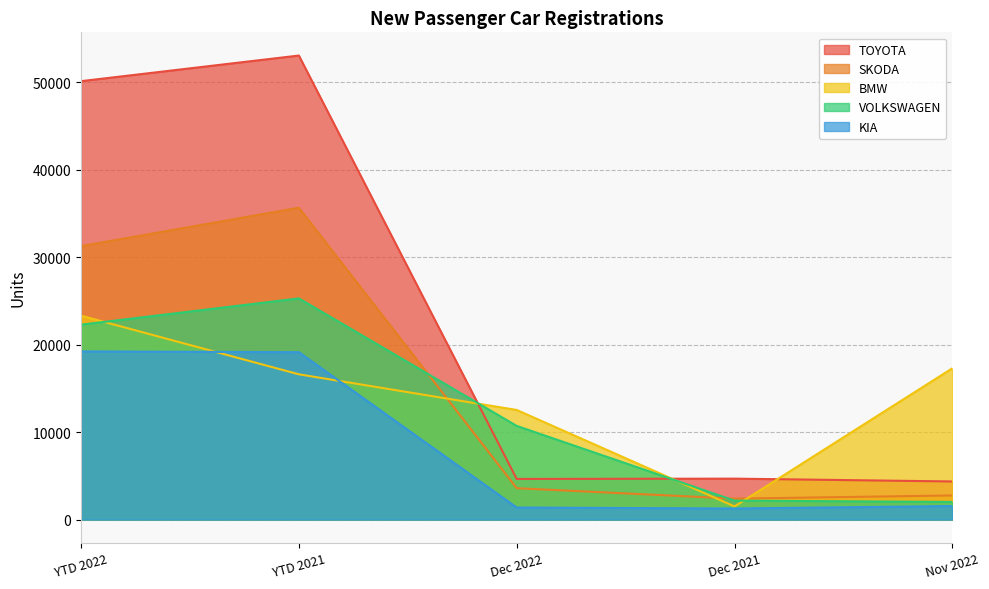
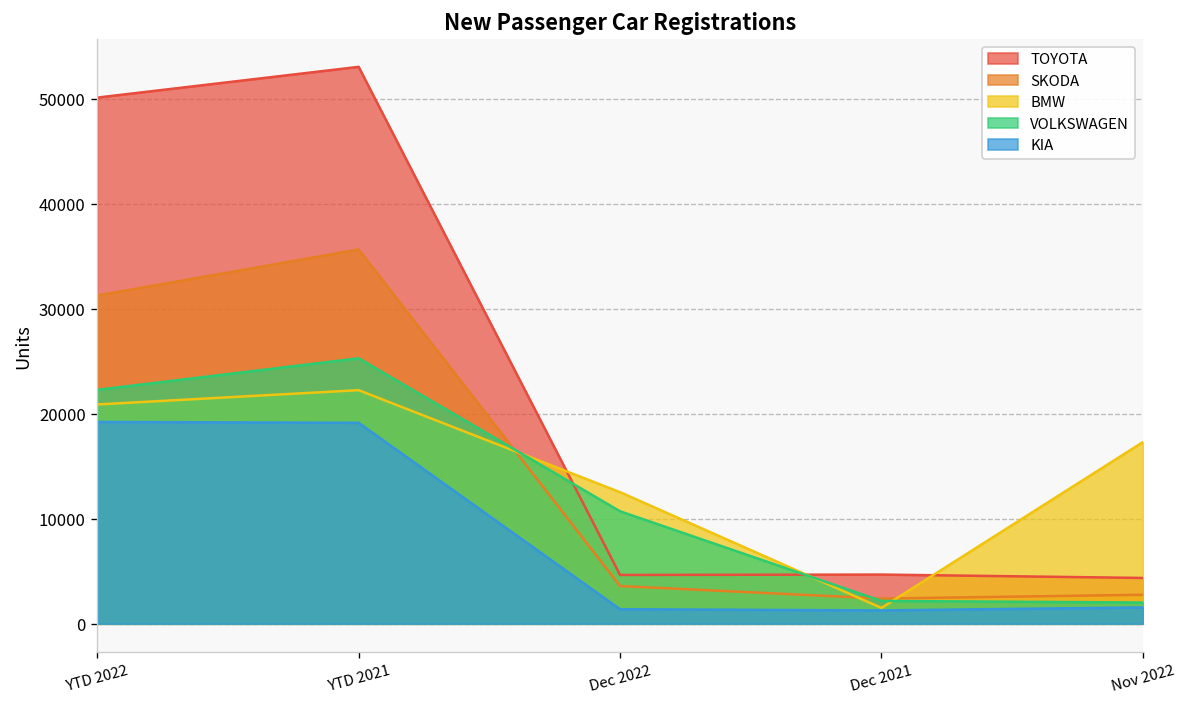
BMW, YTD 2022: 23000 -> 21000
BMW, YTD 2021: 17000 -> 22000
